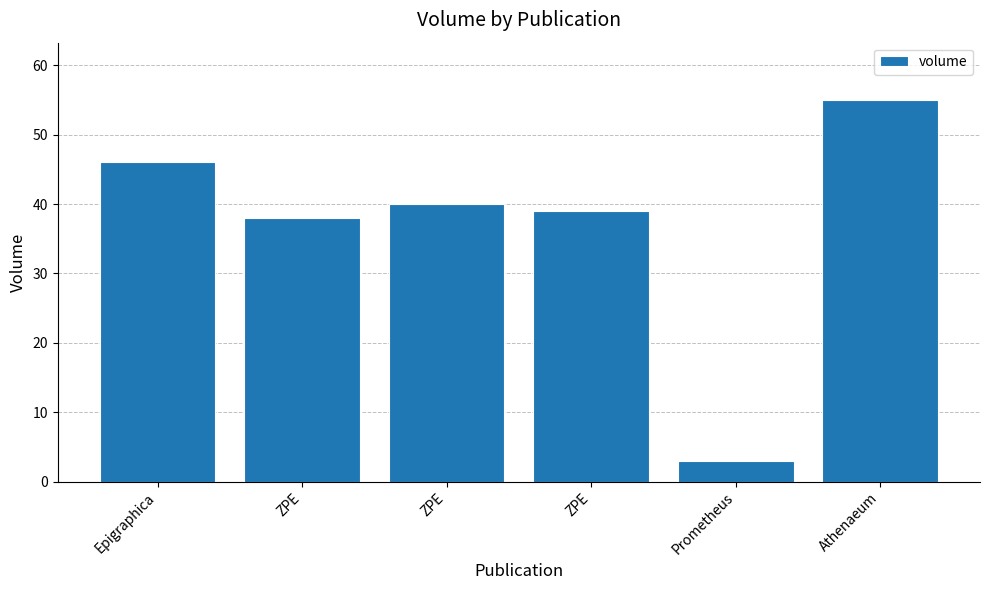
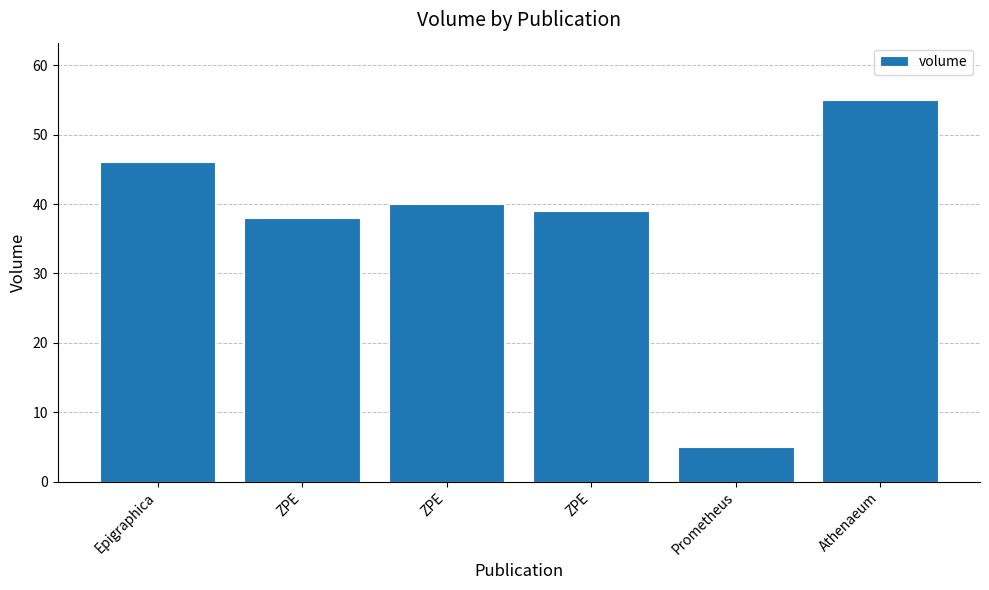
Prometheus: 3 -> 5
